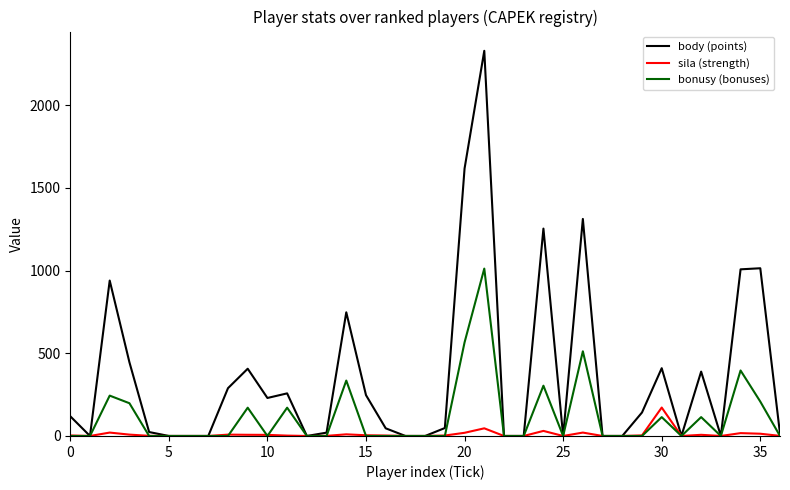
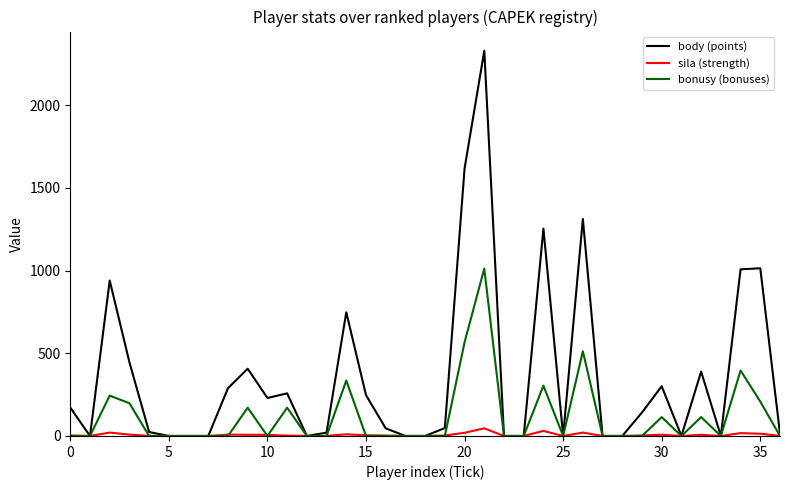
body (points), 0: 120 -> 170
body (points), 30: 410 -> 300
sila (strength), 30: 170 -> 10
